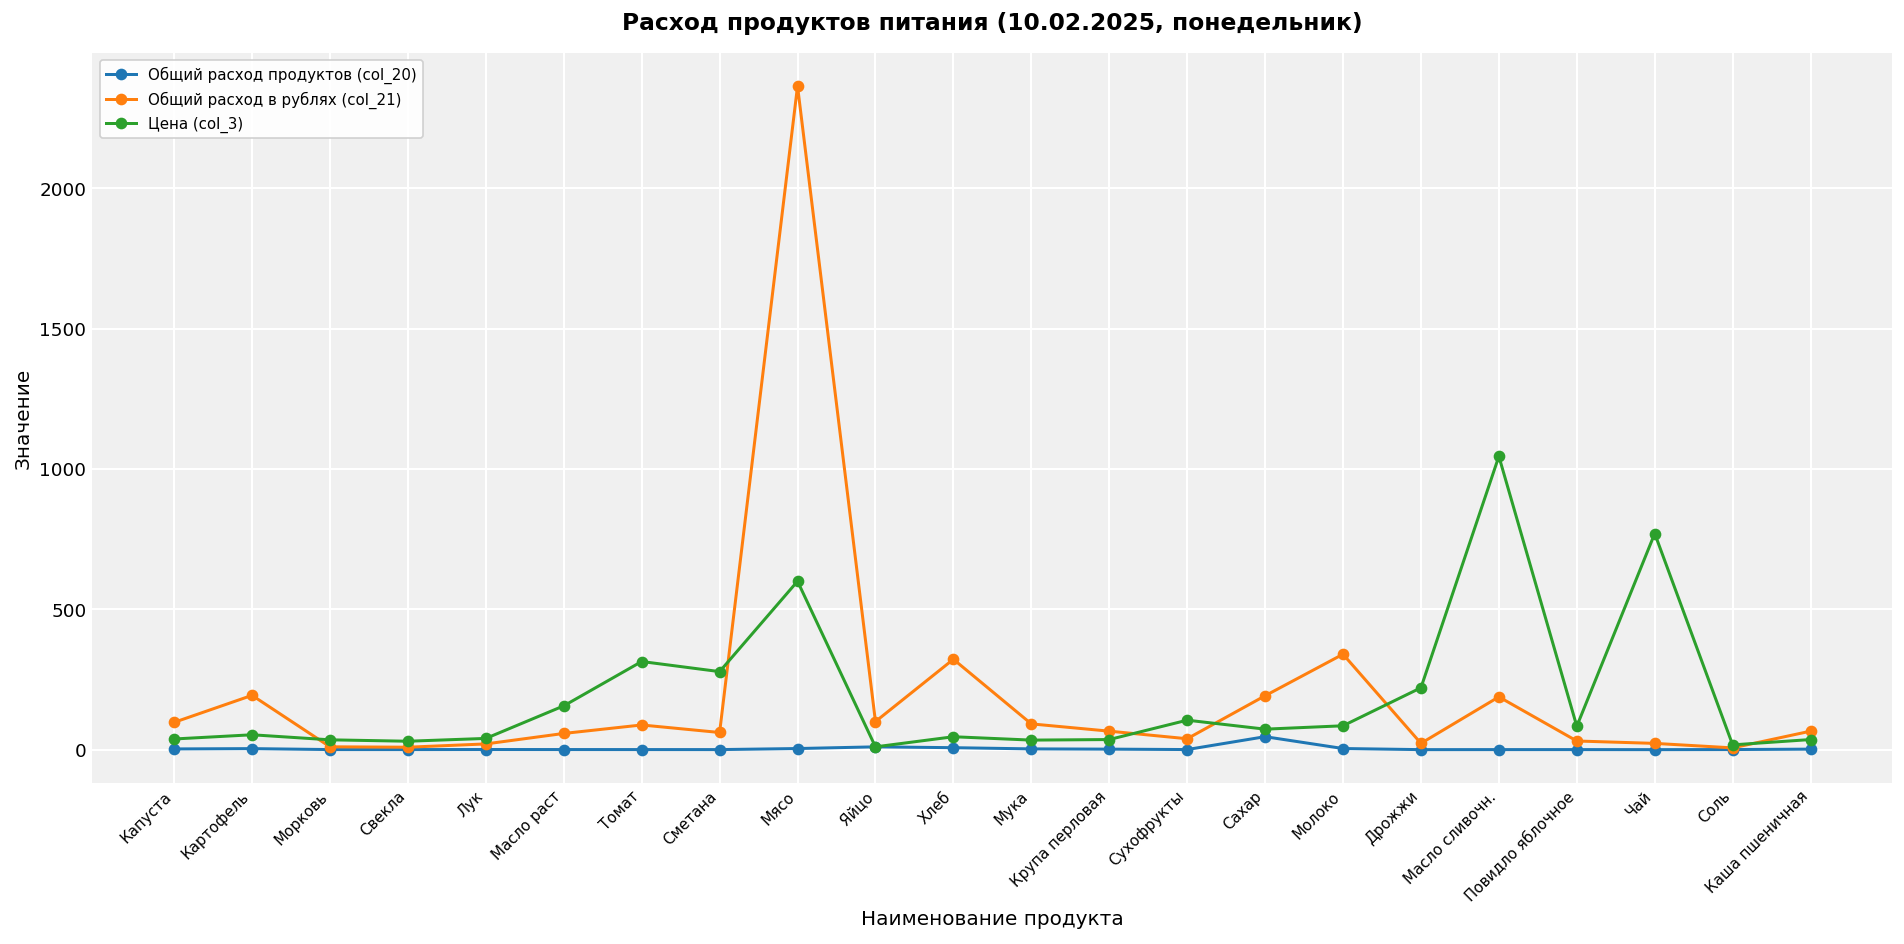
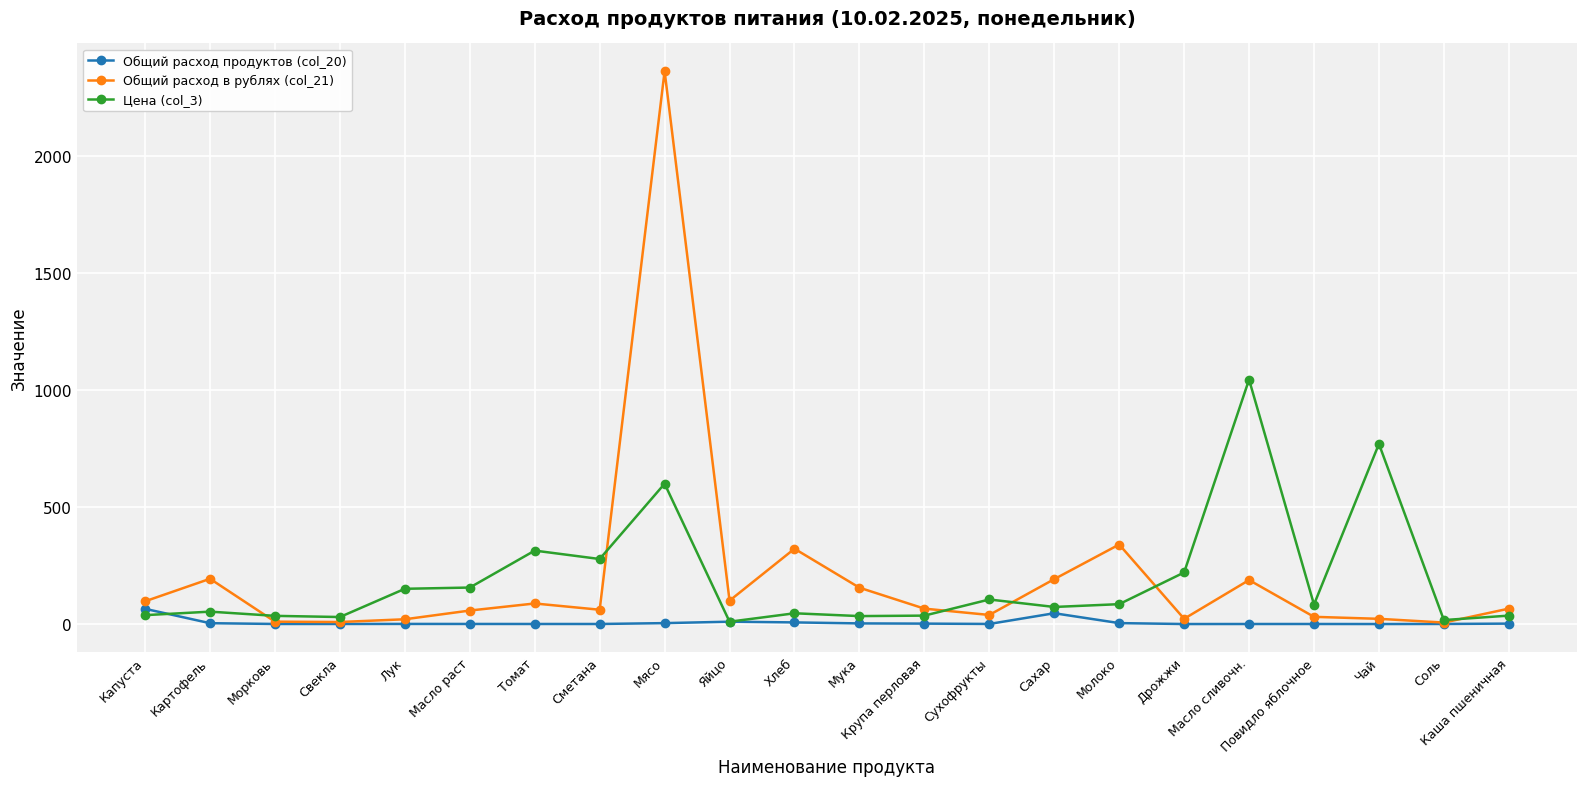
Общий расход продуктов (col_20), Капуста: 0 -> 70
Цена (col_3), Лук: 40 -> 150
Общий расход в рублях (col_21), Мука: 90 -> 160
